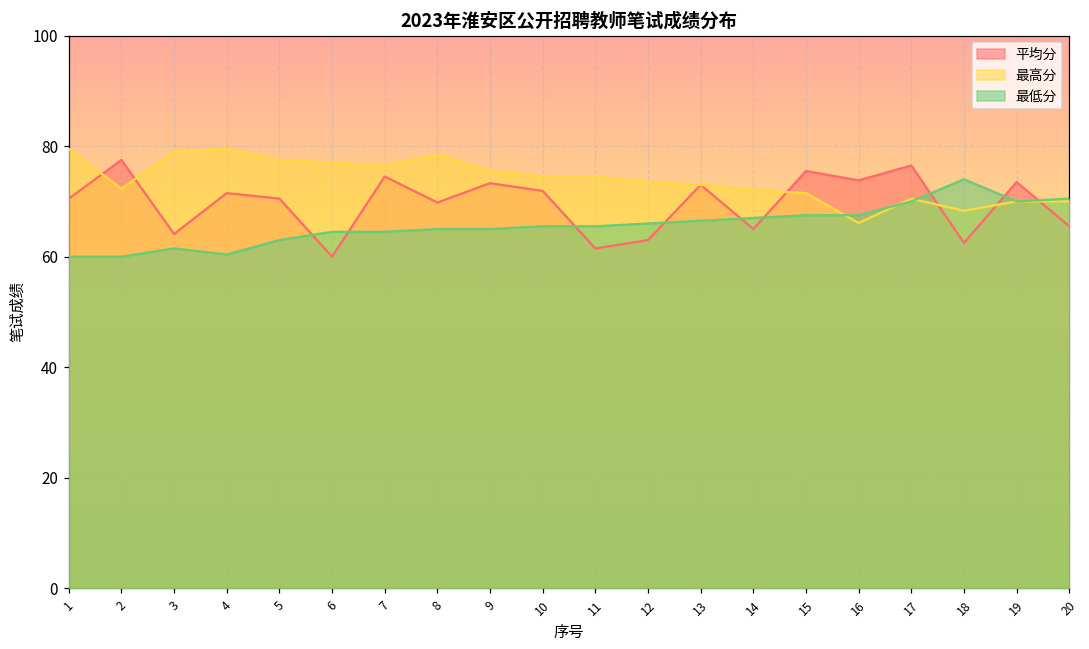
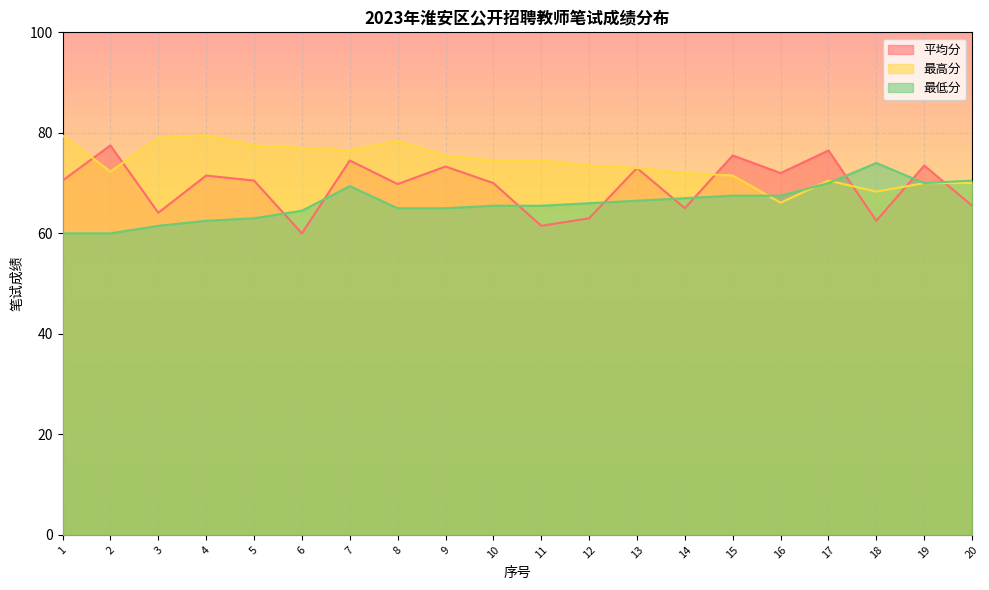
最低分, 4: 60 -> 63
最低分, 7: 65 -> 69
平均分, 10: 72 -> 70
平均分, 16: 74 -> 72
